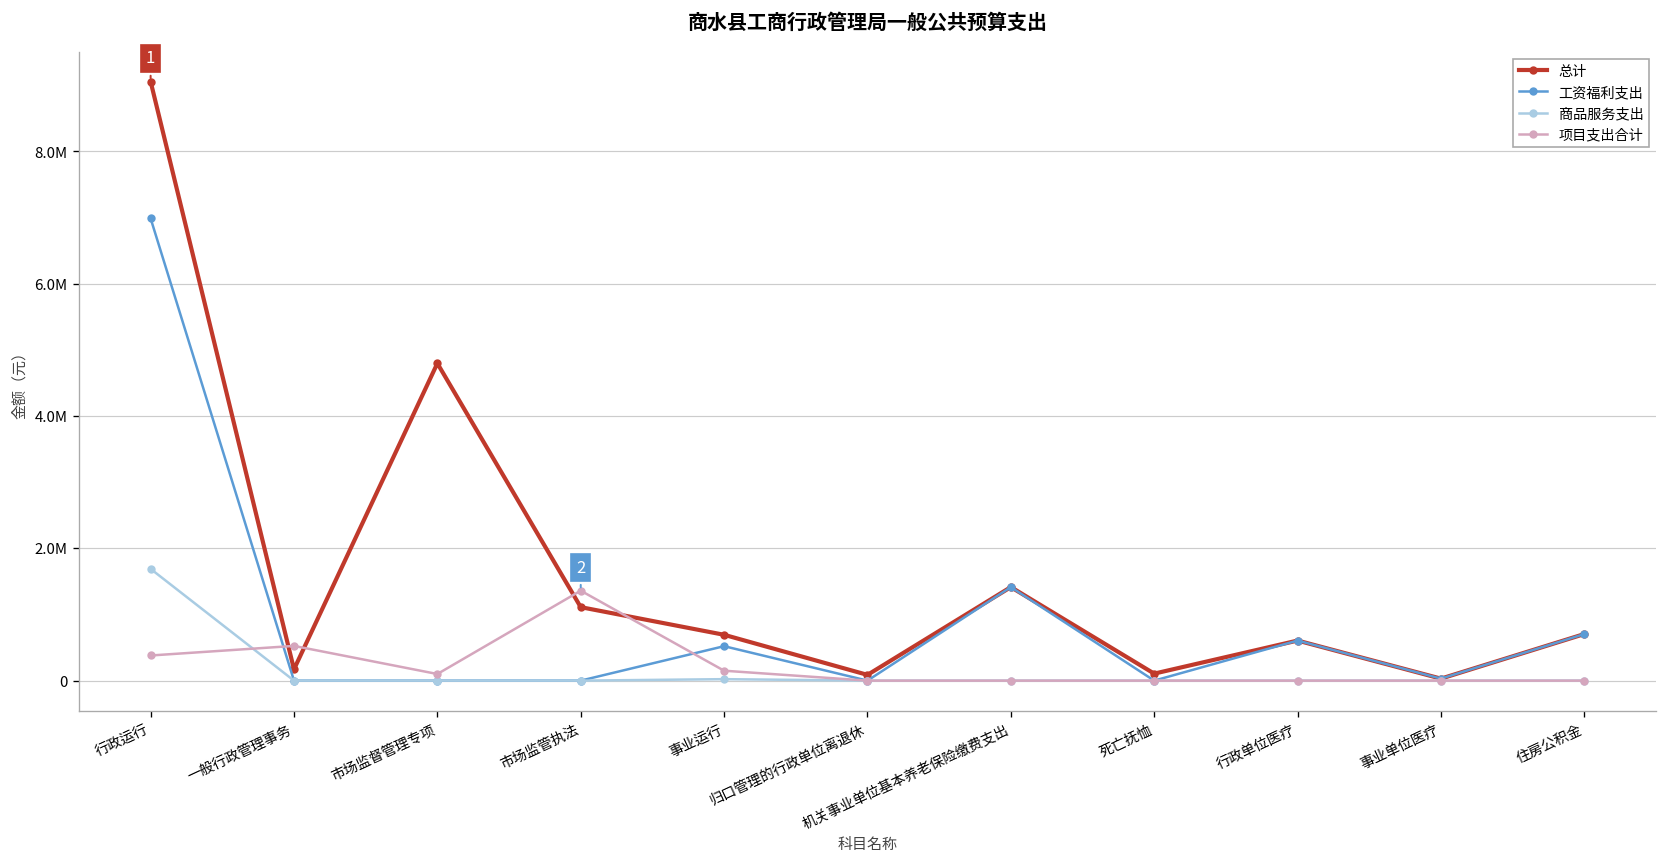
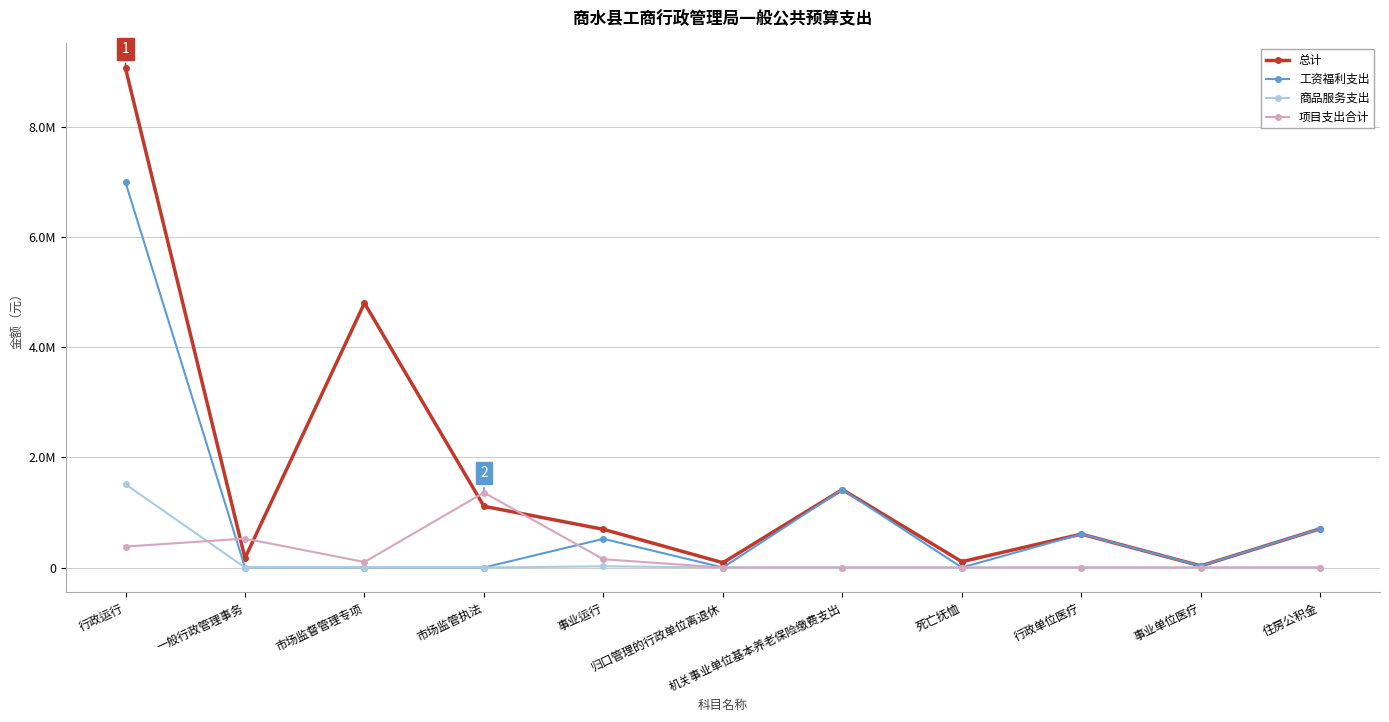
商品服务支出, 行政运行: 1700000 -> 1500000
